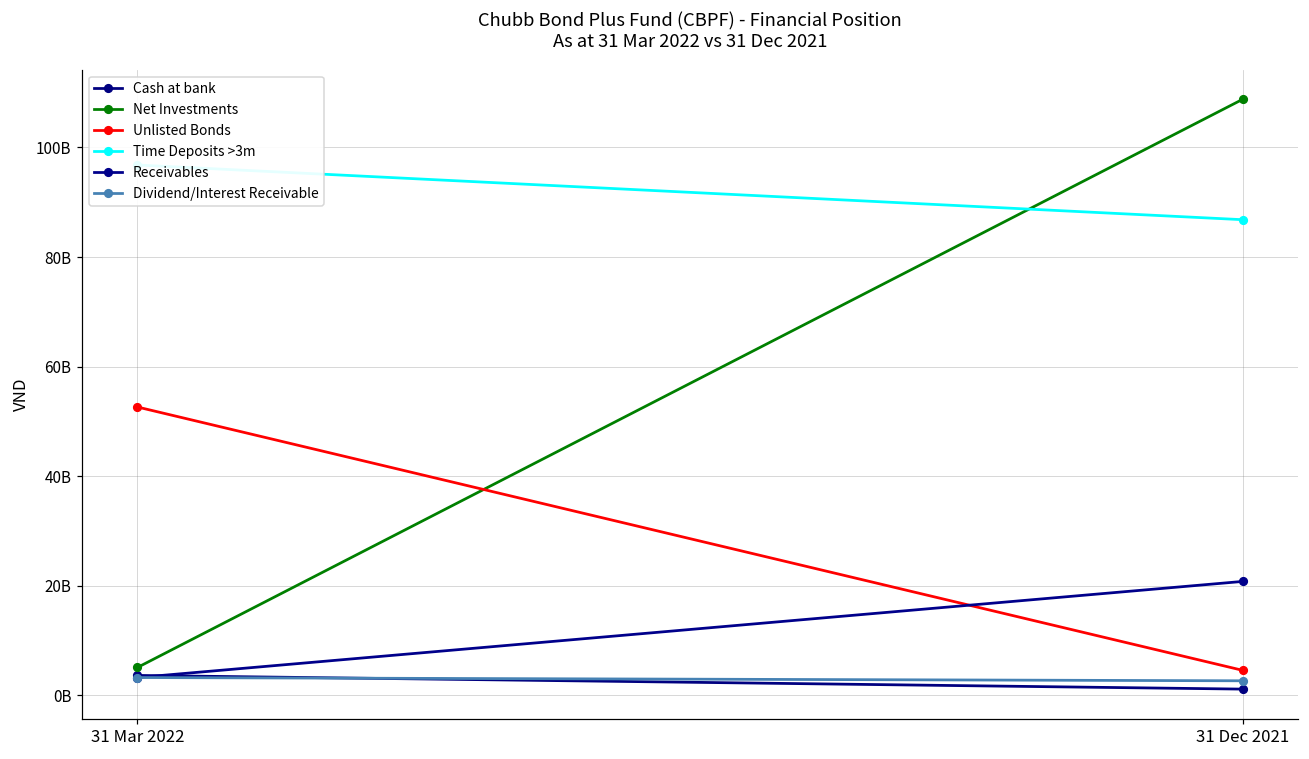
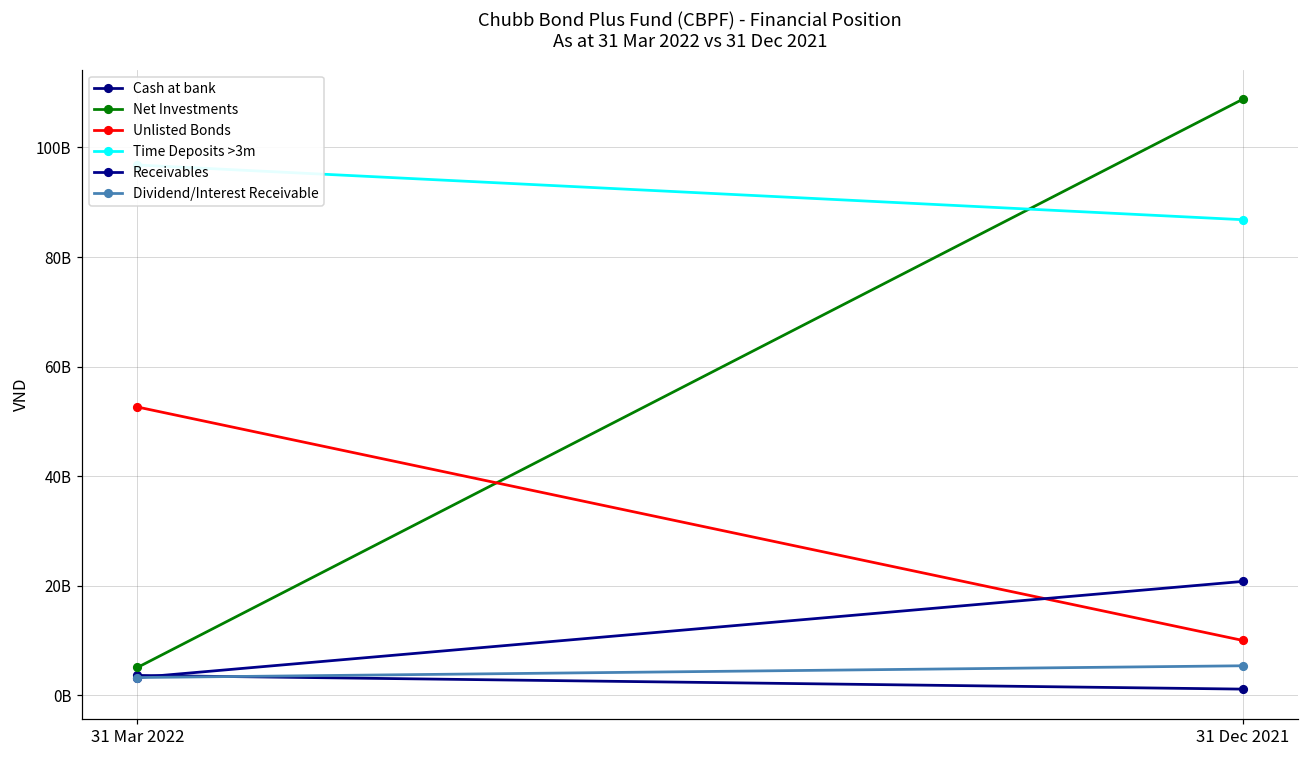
Unlisted Bonds, 31 Dec 2021: 5000000000 -> 10000000000
Dividend/Interest Receivable, 31 Dec 2021: 3000000000 -> 5000000000
